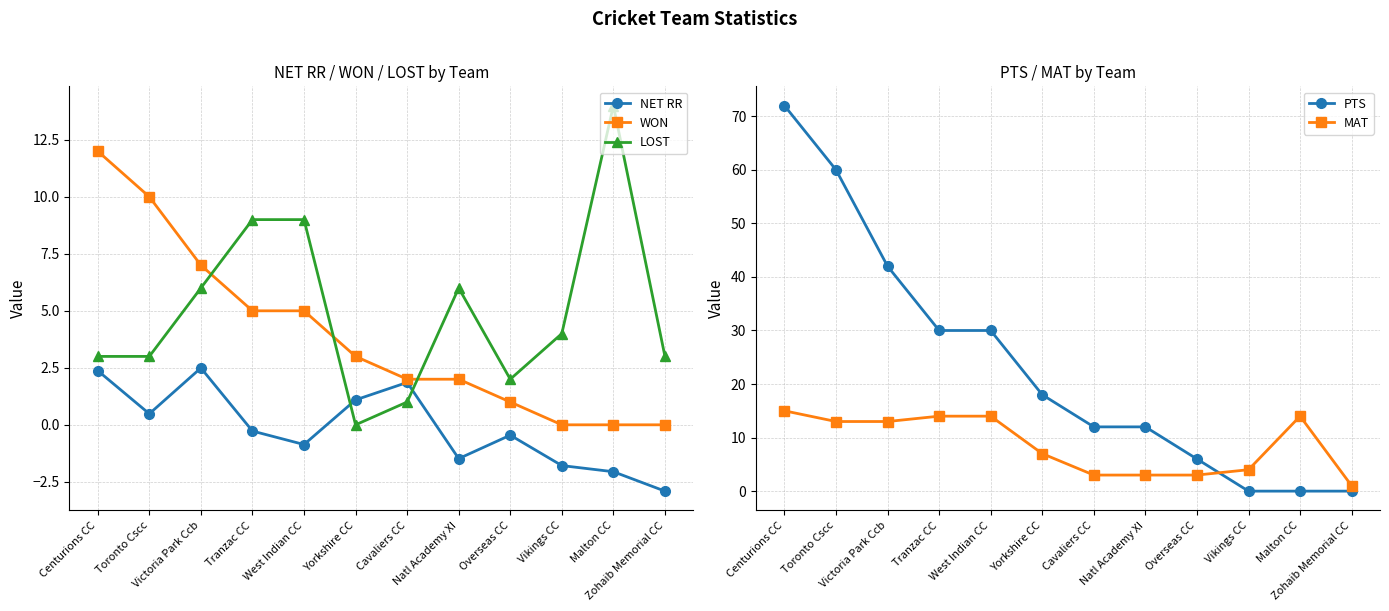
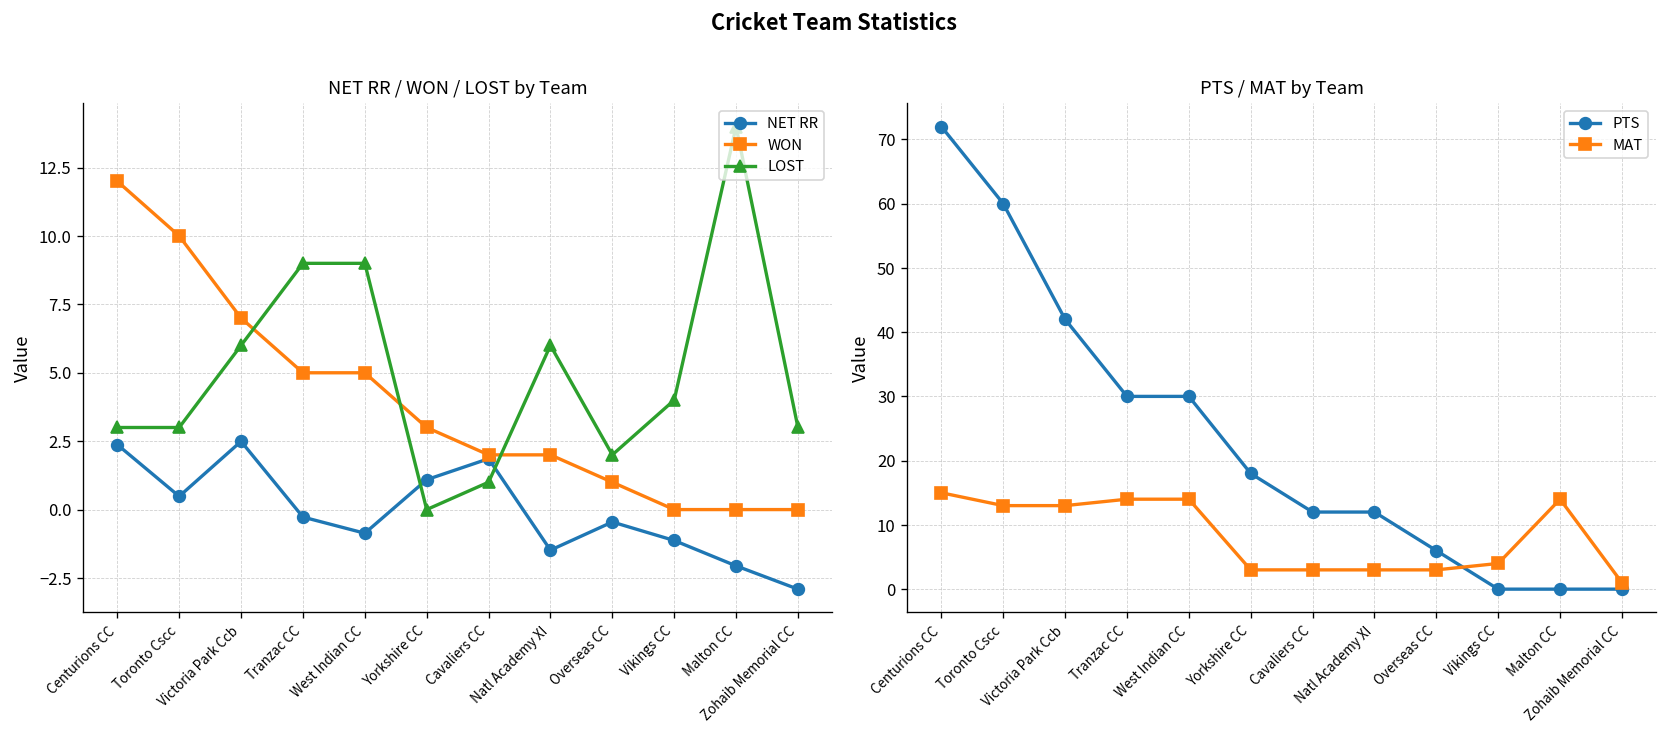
NET RR / WON / LOST by Team, NET RR, Vikings CC: -1.8 -> -1.1
PTS / MAT by Team, MAT, Yorkshire CC: 7 -> 3
